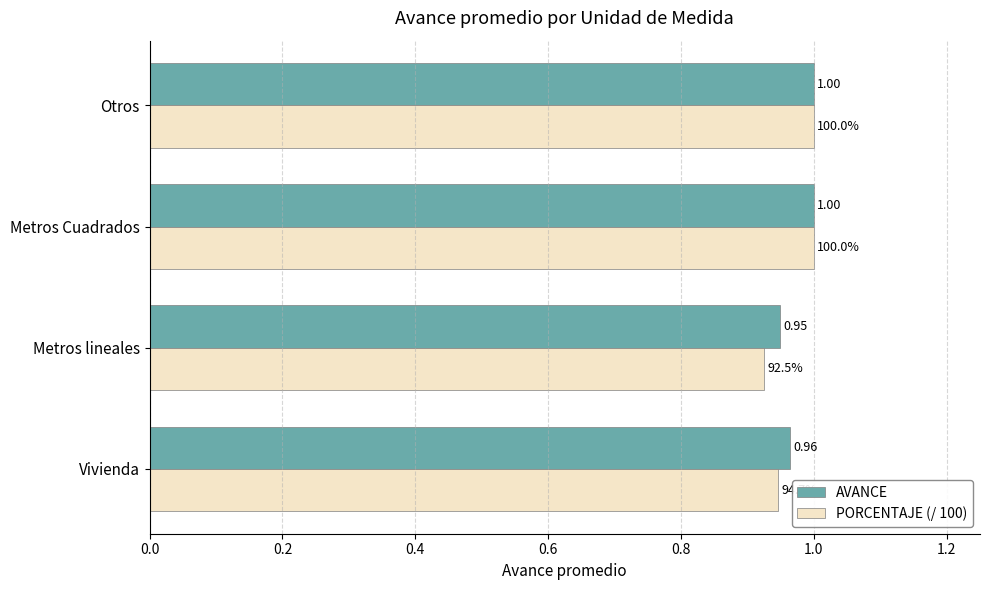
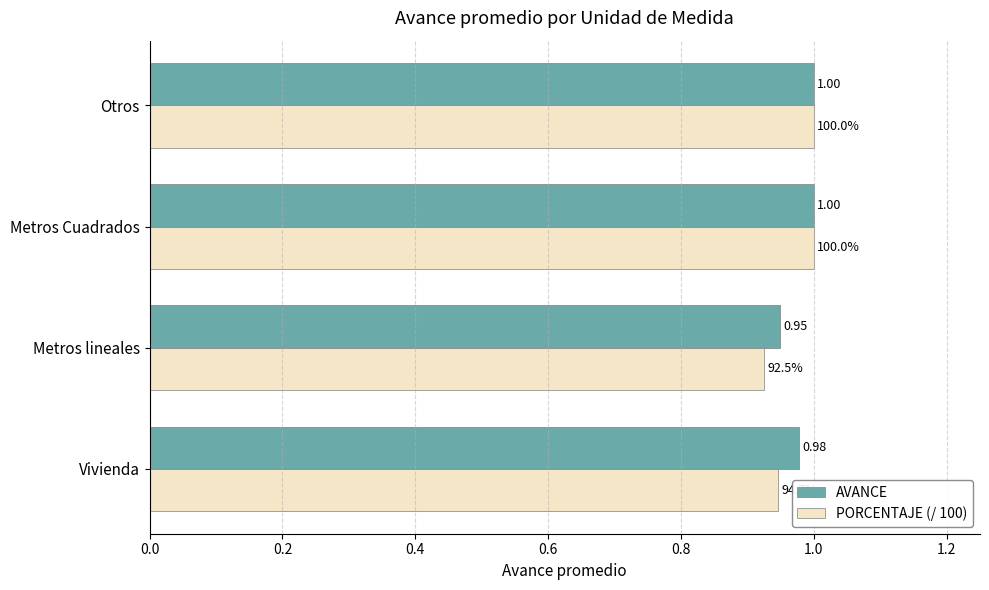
AVANCE, Vivienda: 0.96 -> 0.98
